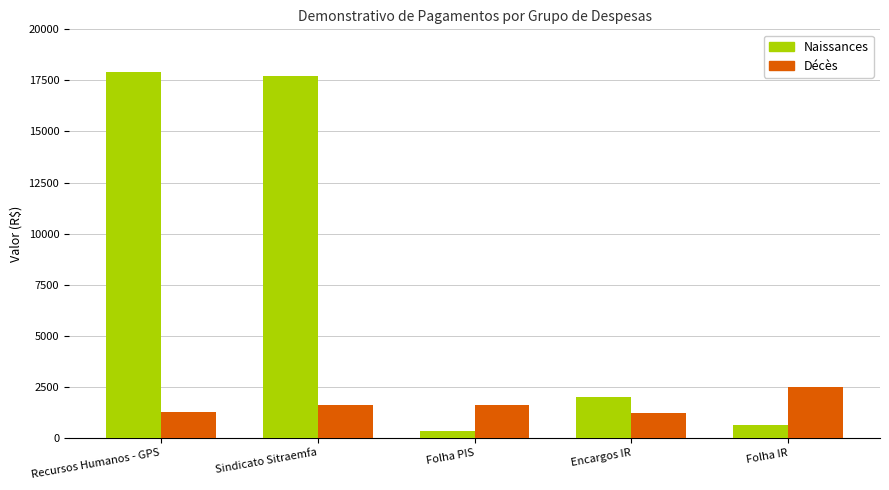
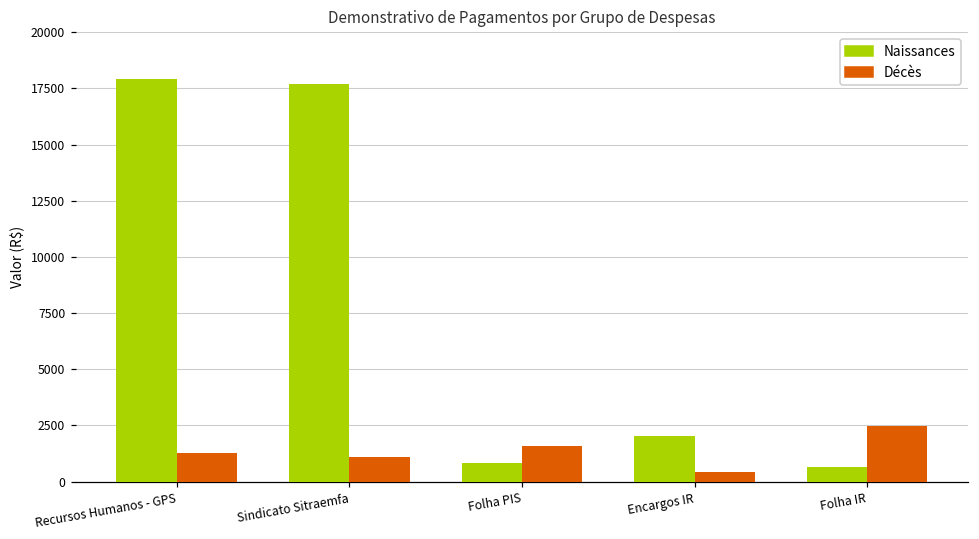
Décès, Sindicato Sitraemfa: 1600 -> 1100
Naissances, Folha PIS: 300 -> 800
Décès, Encargos IR: 1200 -> 400
